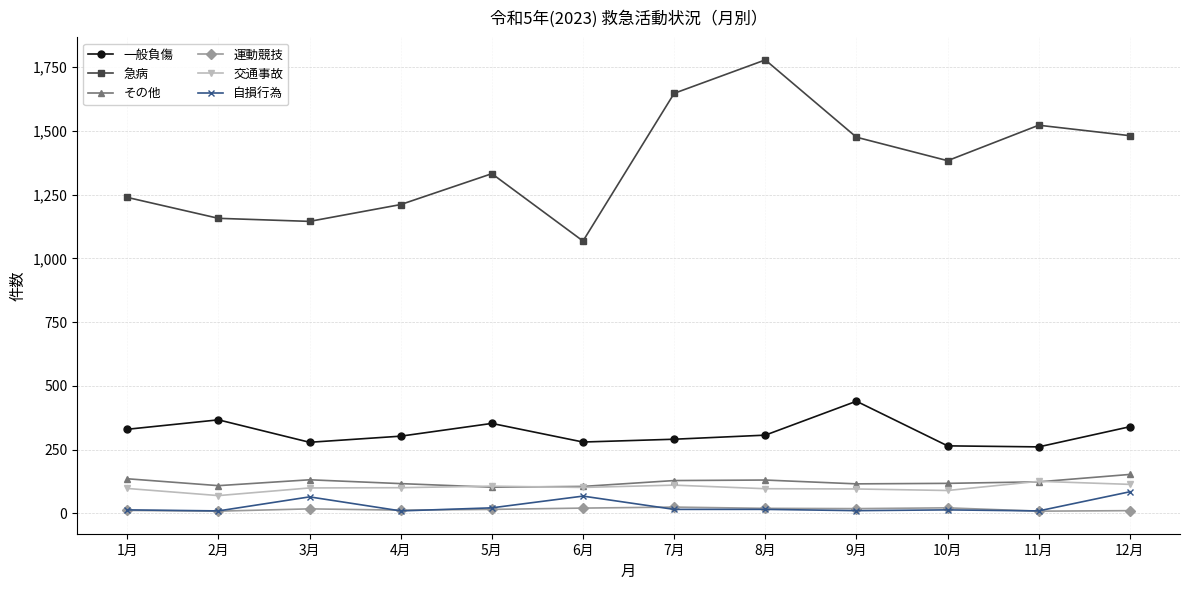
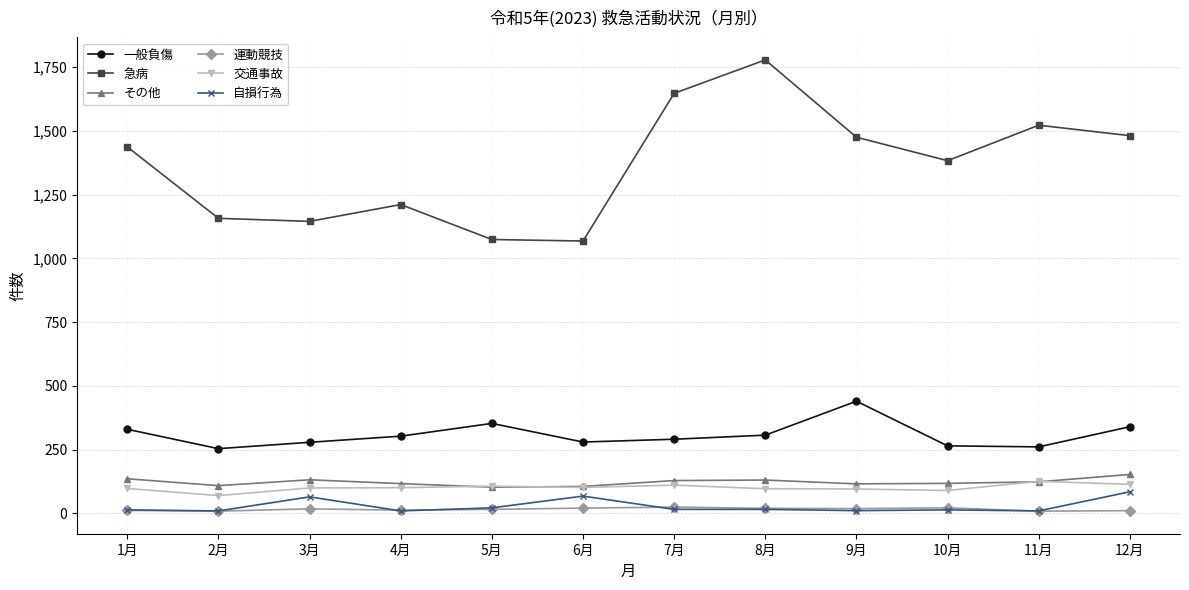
急病, 1月: 1,240 -> 1,440
一般負傷, 2月: 370 -> 250
急病, 5月: 1,330 -> 1,070
